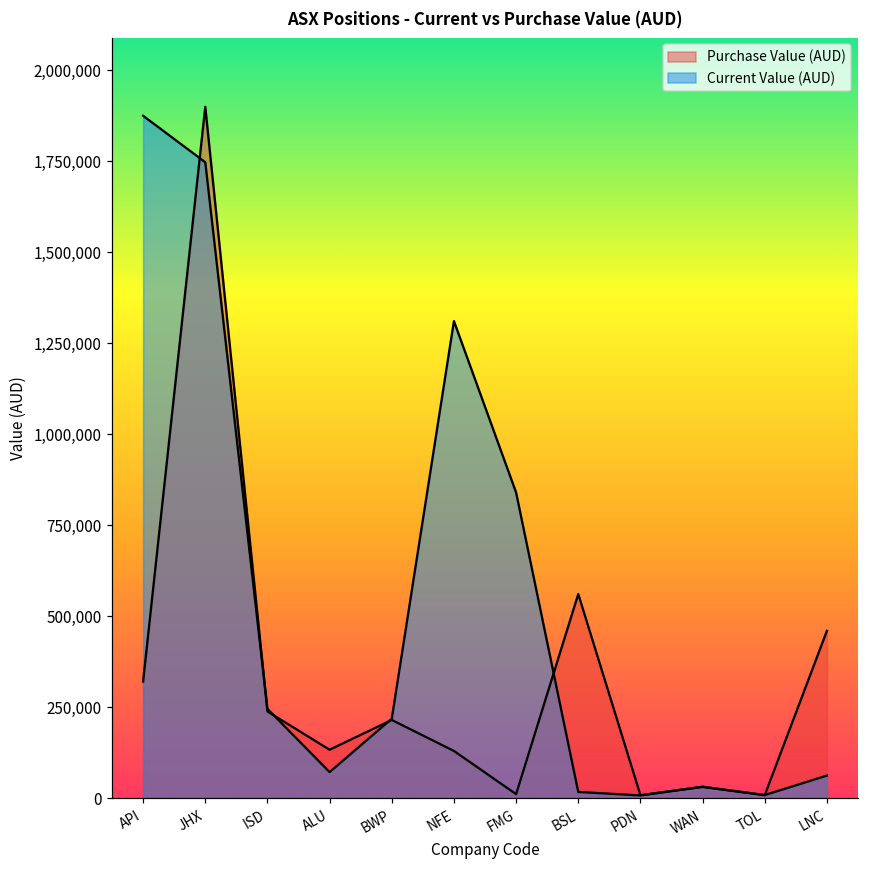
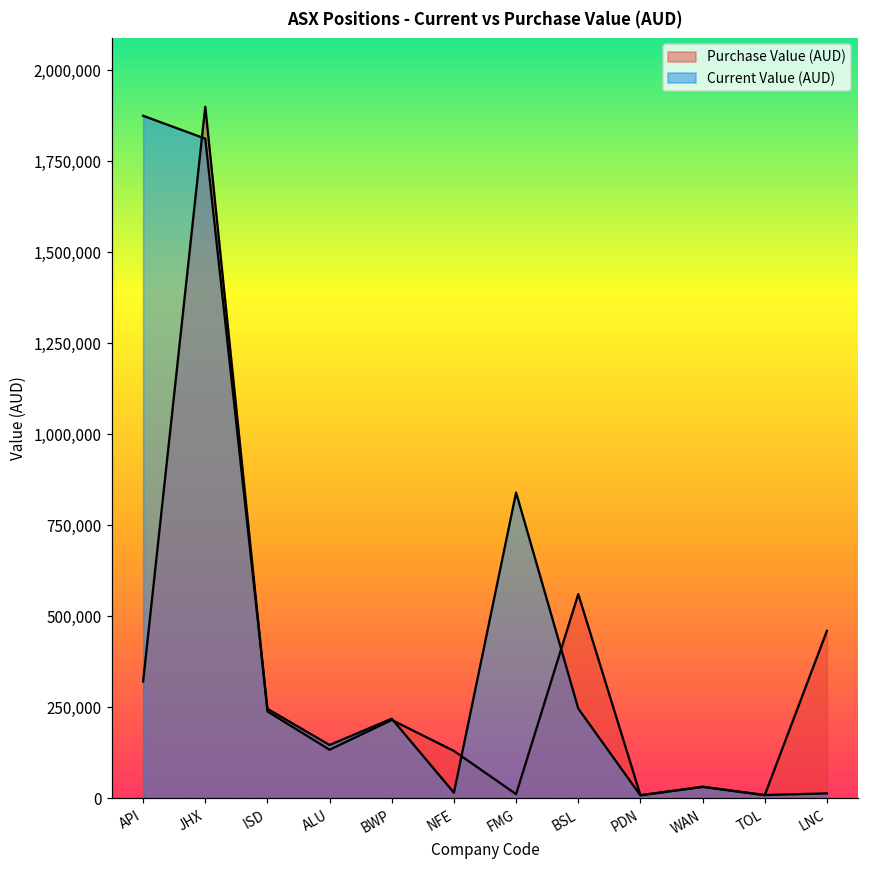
Current Value (AUD), JHX: 1,750,000 -> 1,810,000
Current Value (AUD), ALU: 70,000 -> 150,000
Current Value (AUD), NFE: 1,310,000 -> 20,000
Current Value (AUD), BSL: 20,000 -> 250,000
Current Value (AUD), LNC: 60,000 -> 10,000
